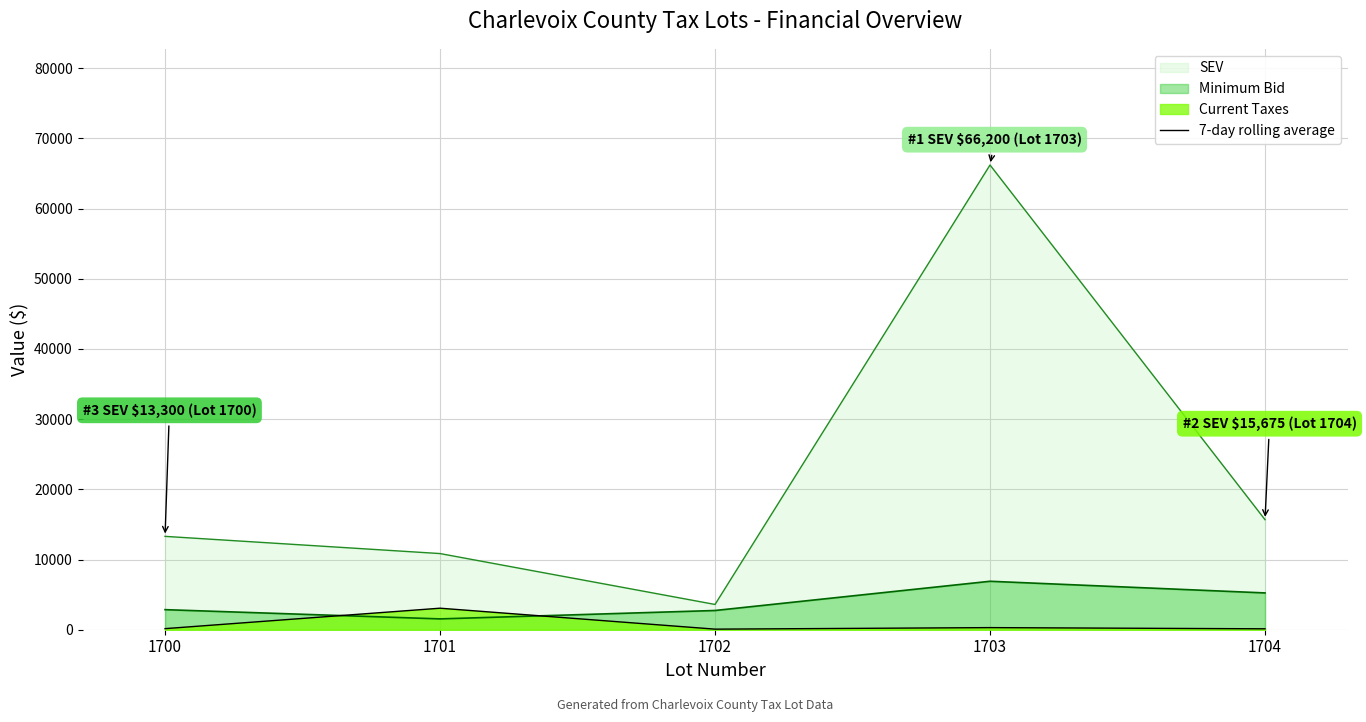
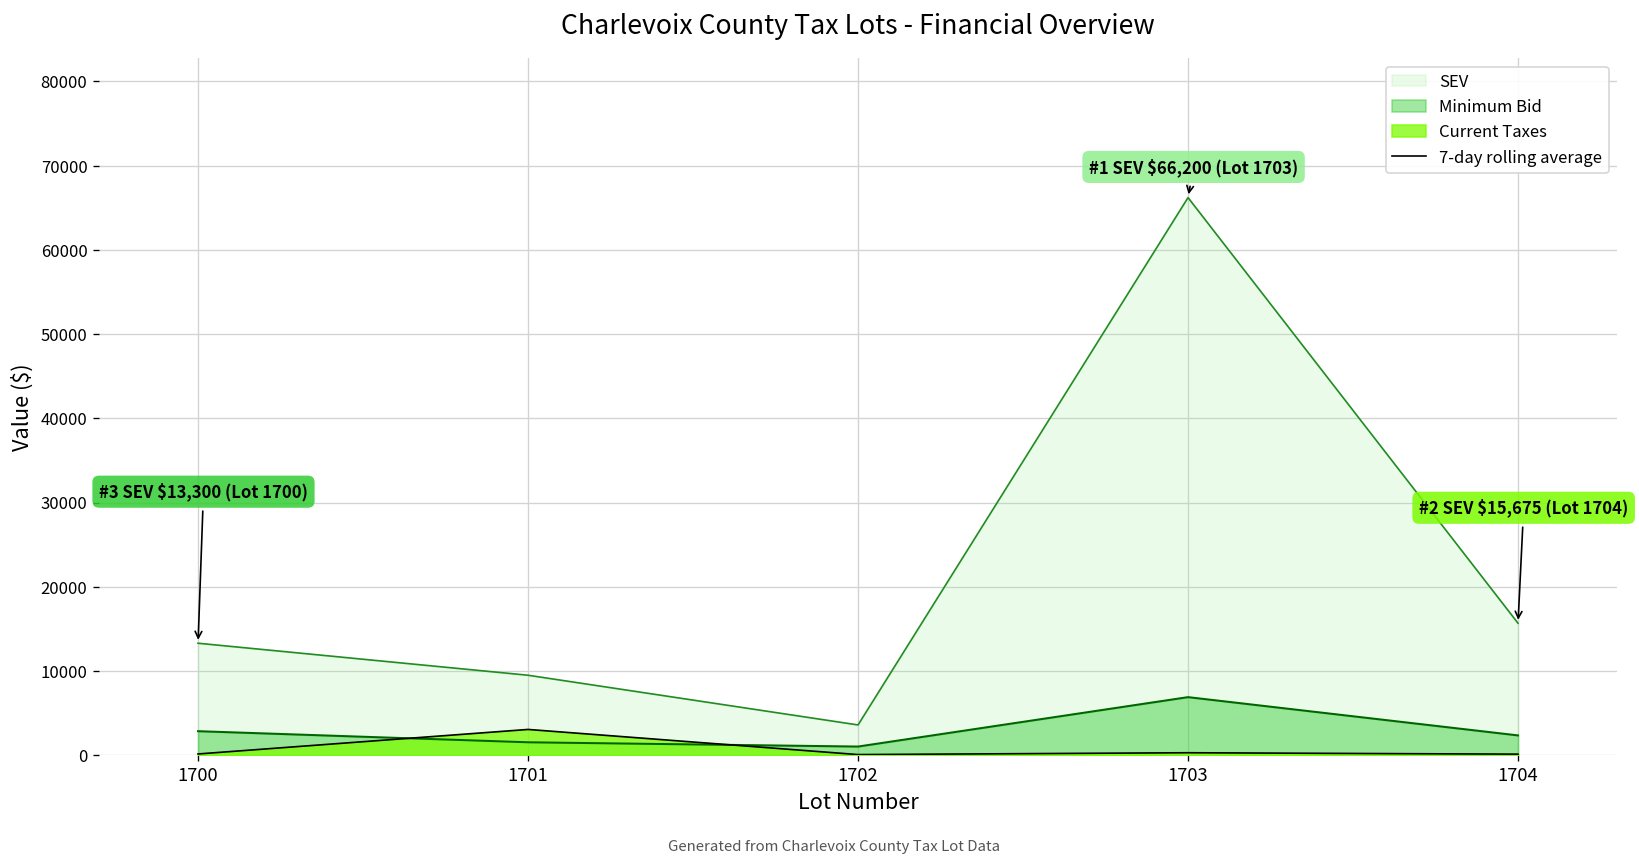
SEV, 1701: 11000 -> 10000
Minimum Bid, 1702: 3000 -> 1000
Minimum Bid, 1704: 5000 -> 2000
